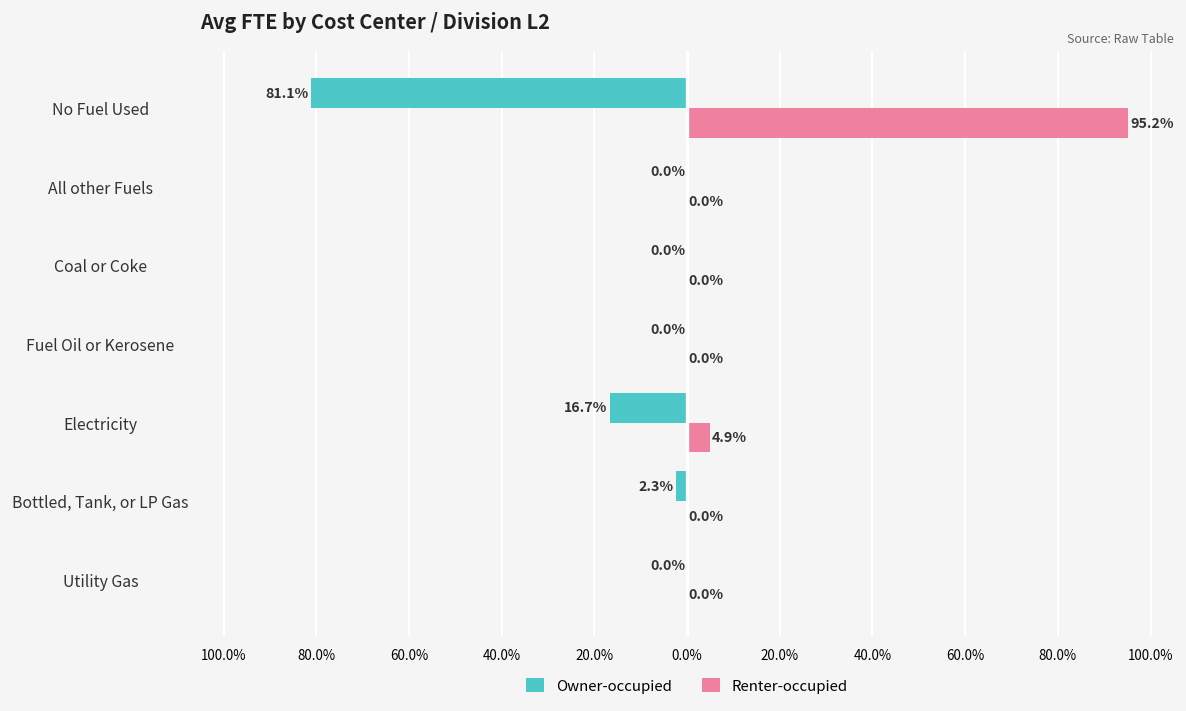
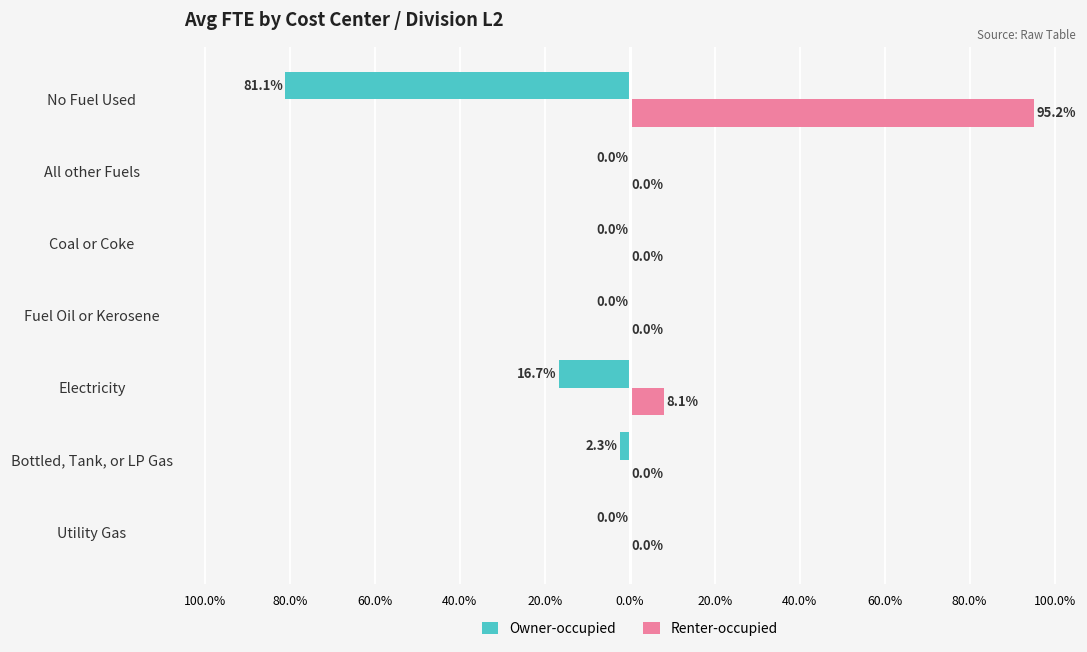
Renter-occupied, Electricity: 4.9% -> 8.1%
